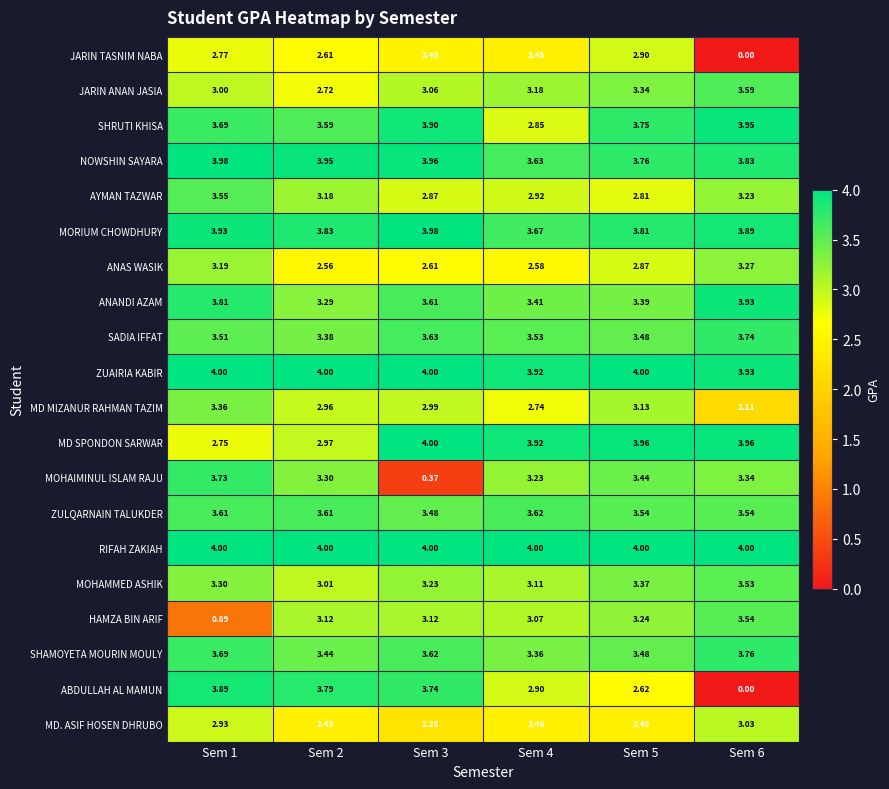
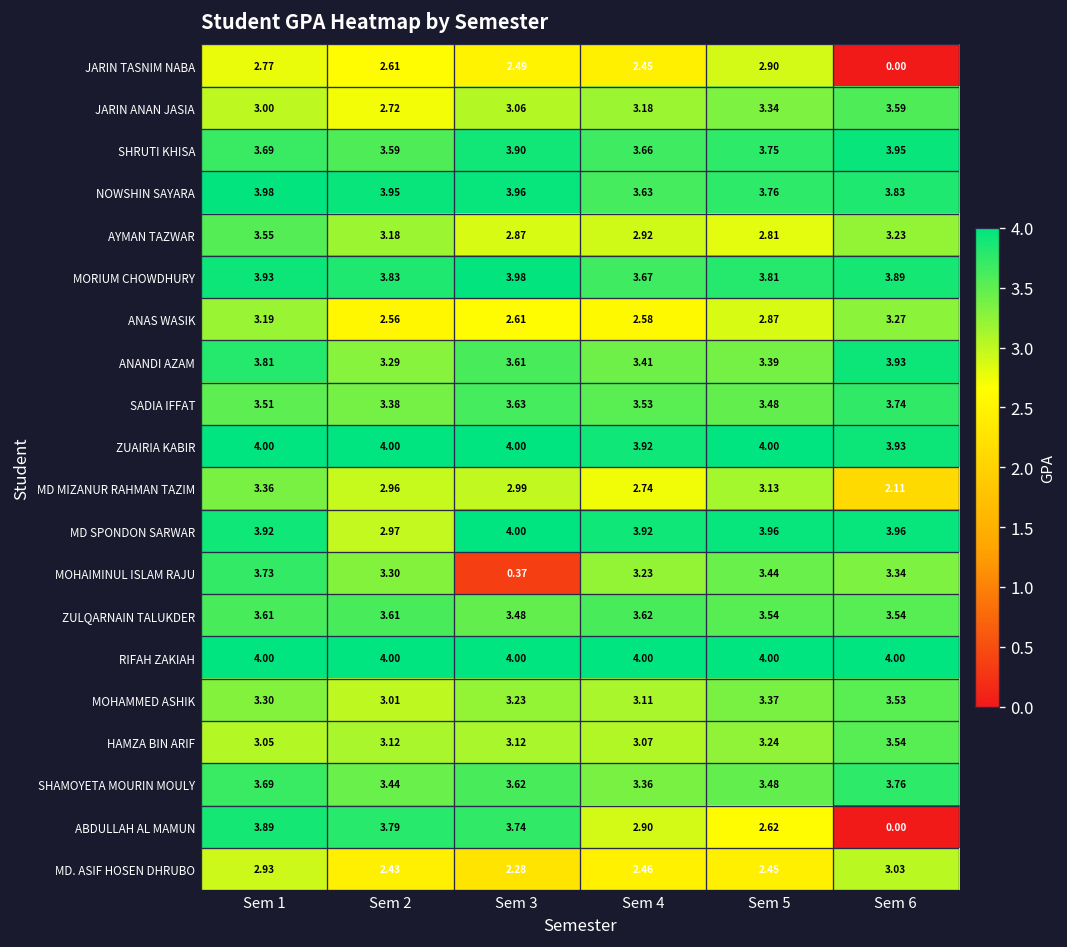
SHRUTI KHISA, Sem 4: 2.85 -> 3.66
MD SPONDON SARWAR, Sem 1: 2.75 -> 3.92
HAMZA BIN ARIF, Sem 1: 0.89 -> 3.05
